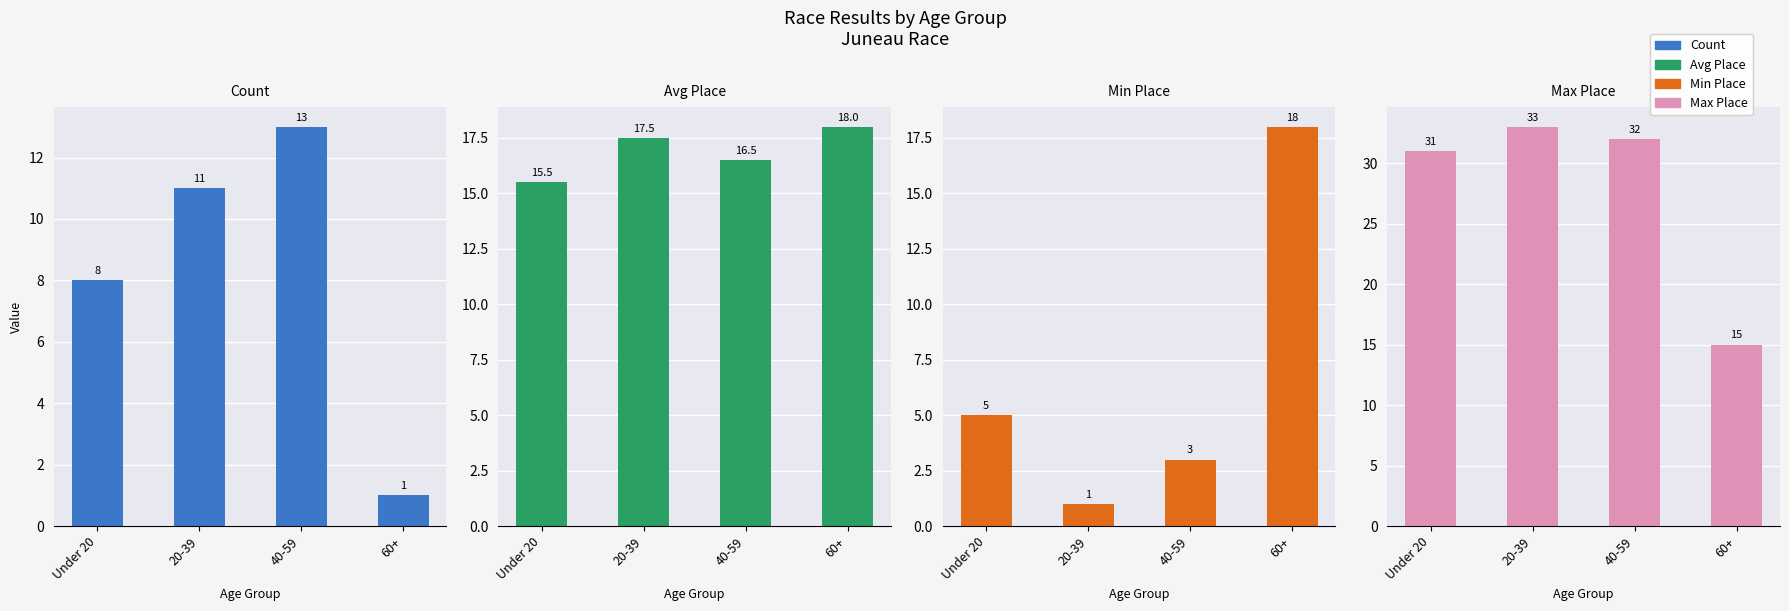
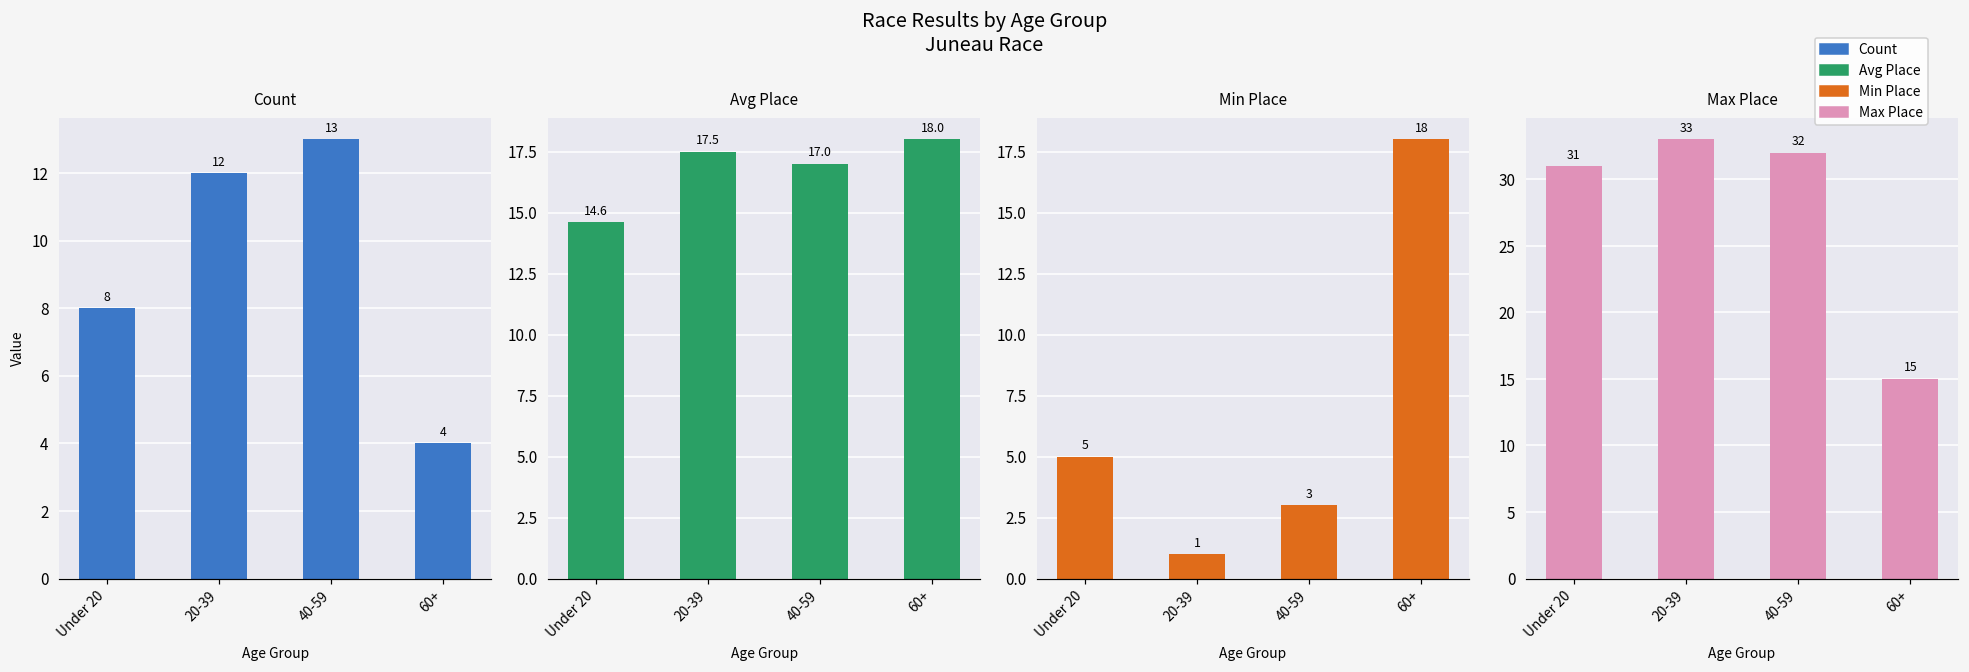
Count, 20-39: 11 -> 12
Count, 60+: 1 -> 4
Avg Place, Under 20: 15.5 -> 14.6
Avg Place, 40-59: 16.5 -> 17.0
